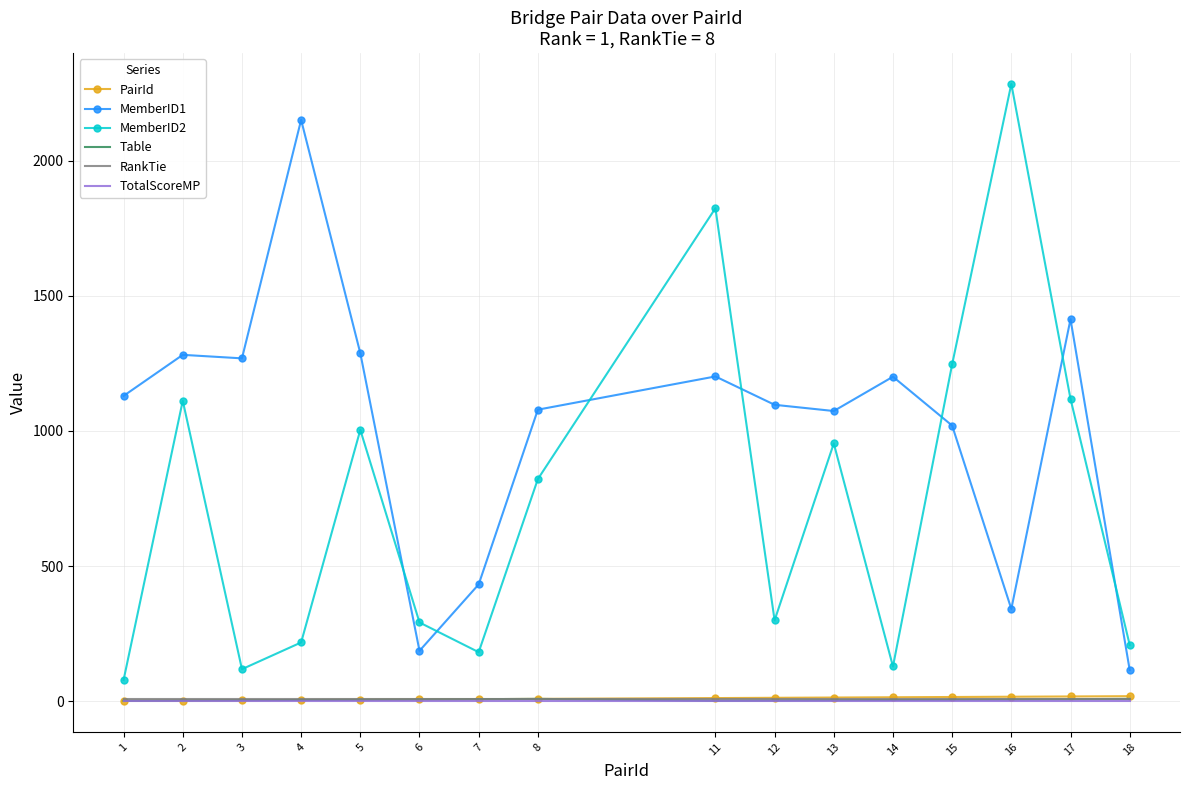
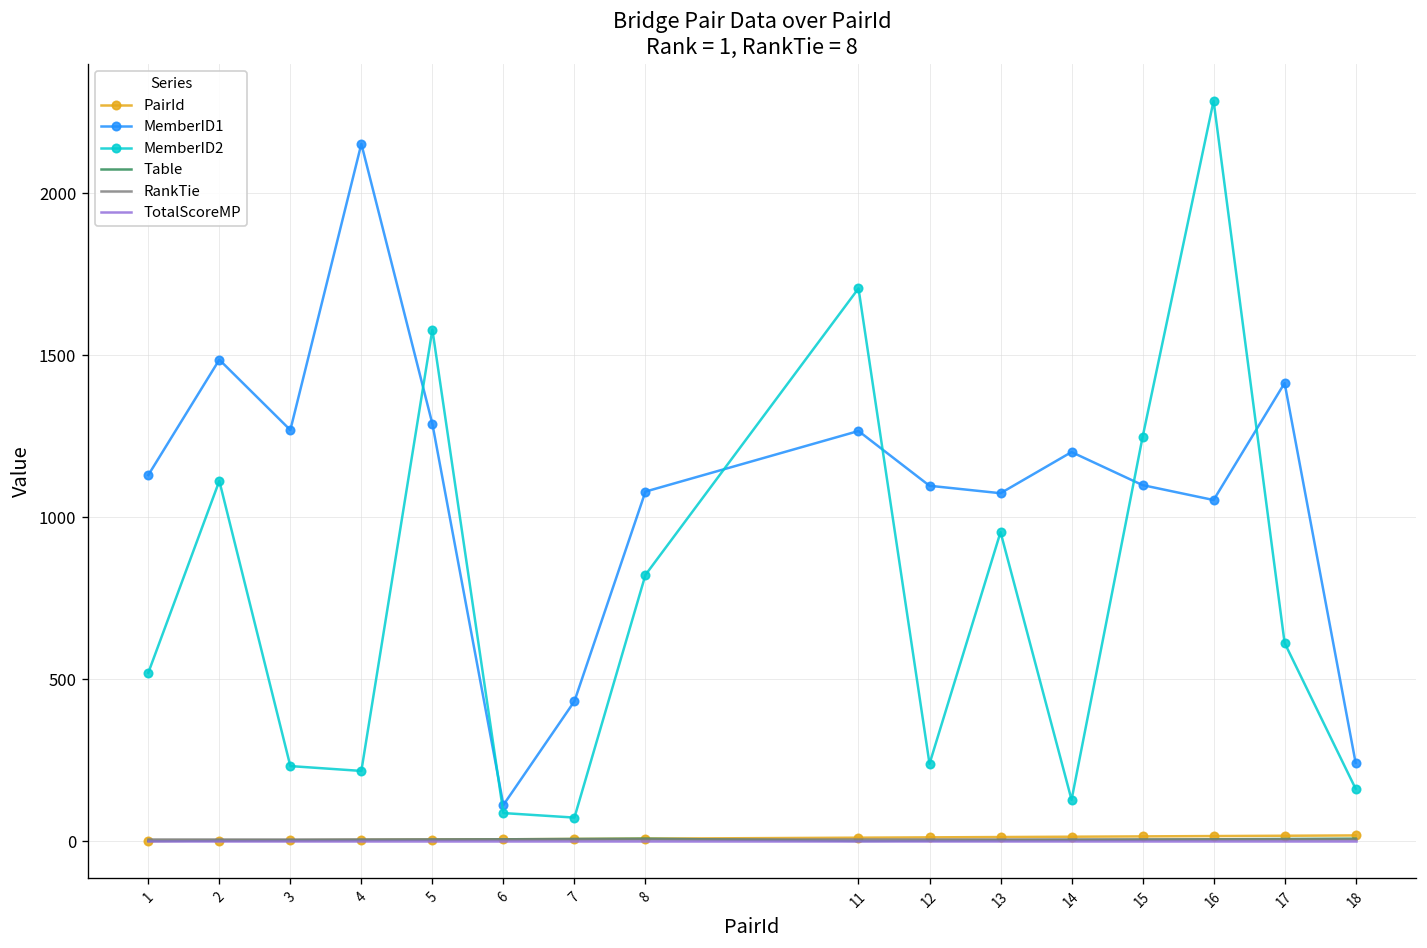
MemberID2, 1: 80 -> 520
MemberID1, 2: 1280 -> 1490
MemberID2, 3: 120 -> 230
MemberID2, 5: 1000 -> 1580
MemberID1, 6: 190 -> 110
MemberID2, 6: 290 -> 90
MemberID2, 7: 180 -> 70
MemberID1, 11: 1200 -> 1270
MemberID2, 11: 1830 -> 1710
MemberID2, 12: 300 -> 240
MemberID1, 15: 1020 -> 1100
MemberID1, 16: 340 -> 1050
MemberID2, 17: 1120 -> 610
MemberID1, 18: 120 -> 240
MemberID2, 18: 210 -> 160
